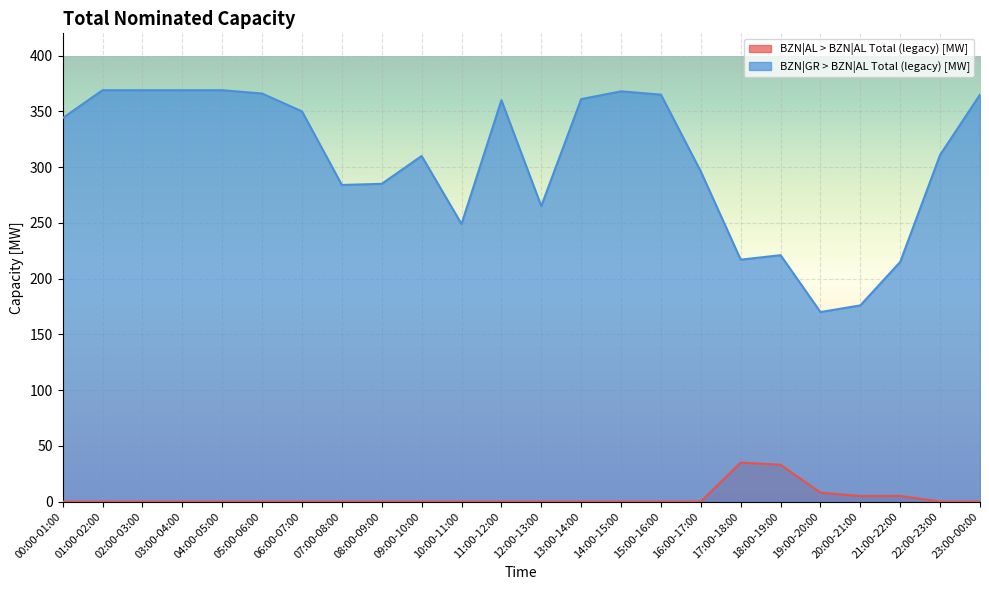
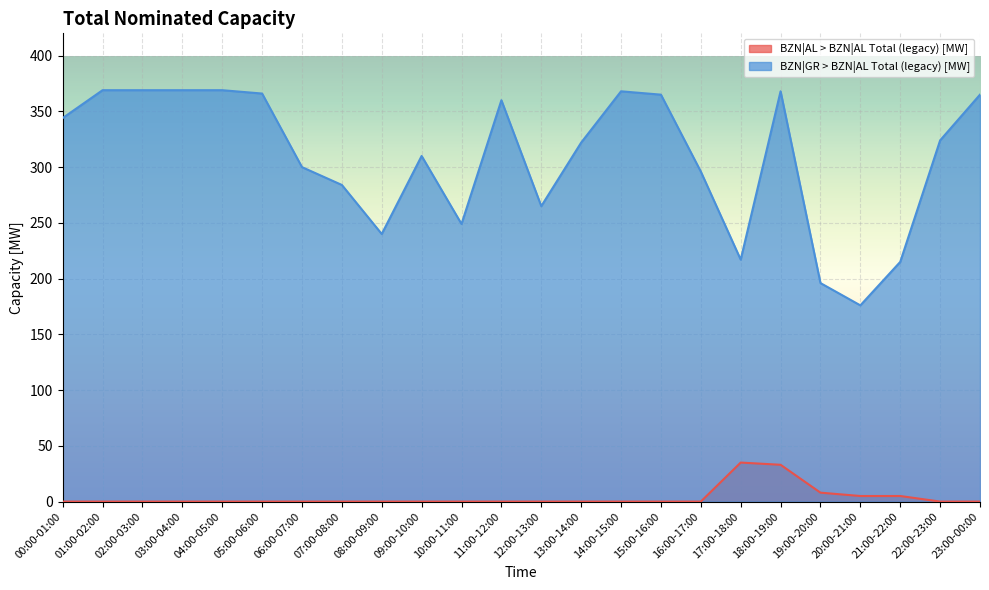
BZN|GR > BZN|AL Total (legacy) [MW], 06:00-07:00: 350 -> 300
BZN|GR > BZN|AL Total (legacy) [MW], 08:00-09:00: 285 -> 240
BZN|GR > BZN|AL Total (legacy) [MW], 13:00-14:00: 361 -> 322
BZN|GR > BZN|AL Total (legacy) [MW], 18:00-19:00: 221 -> 368
BZN|GR > BZN|AL Total (legacy) [MW], 19:00-20:00: 170 -> 196
BZN|GR > BZN|AL Total (legacy) [MW], 22:00-23:00: 311 -> 324
